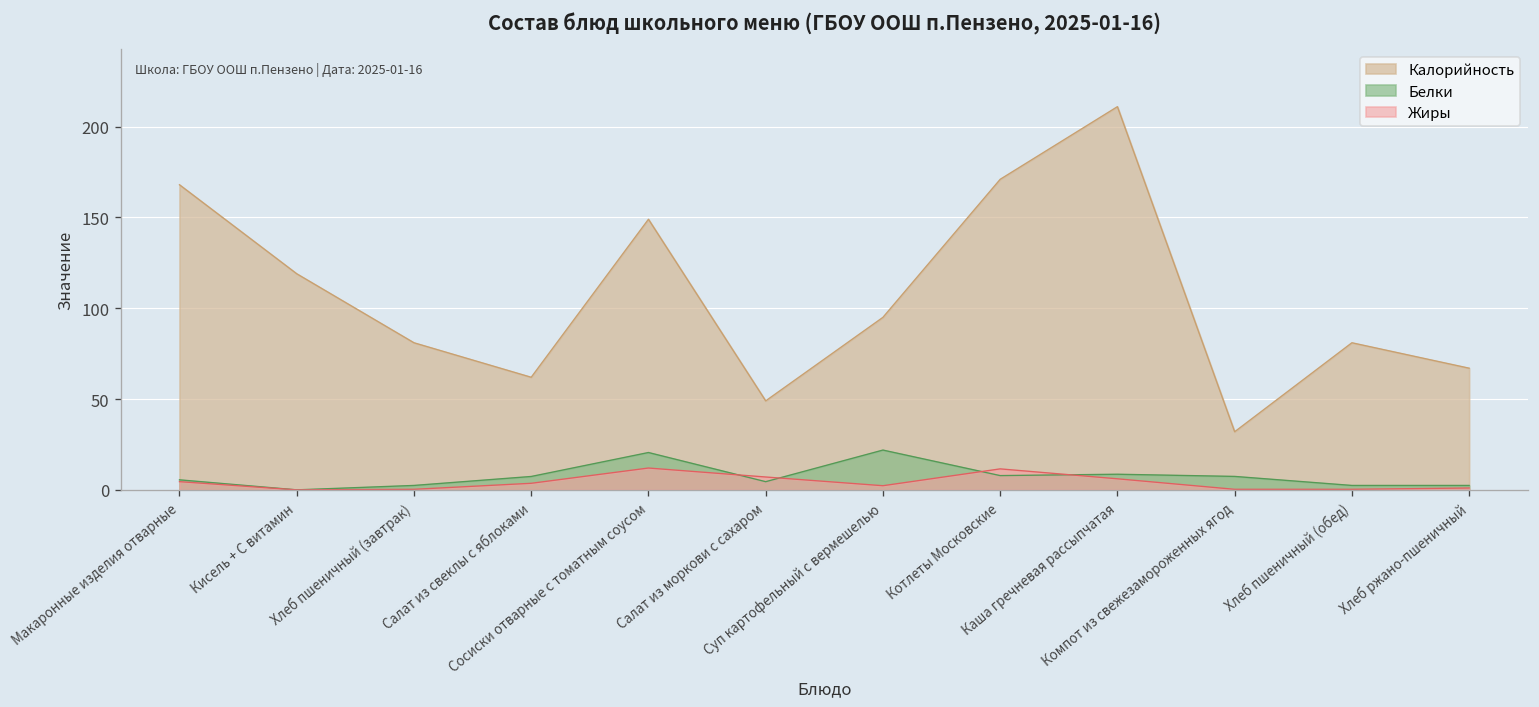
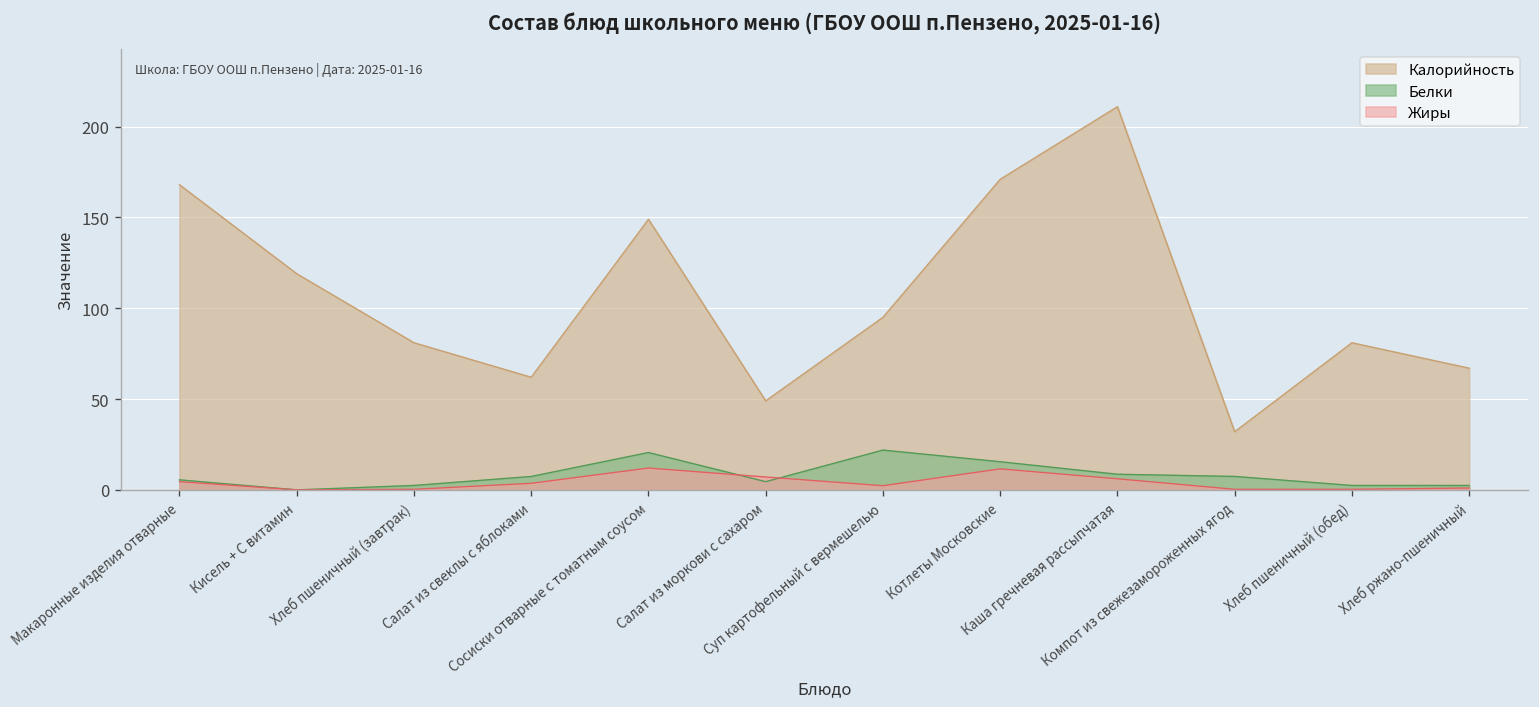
Белки, Котлеты Московские: 8 -> 15
